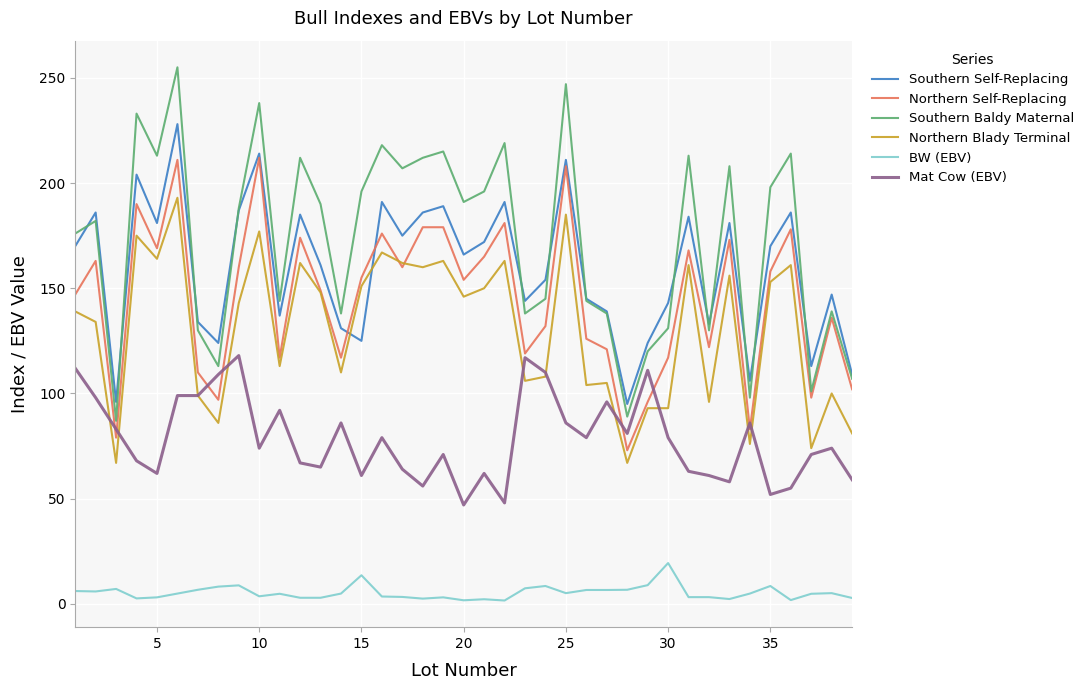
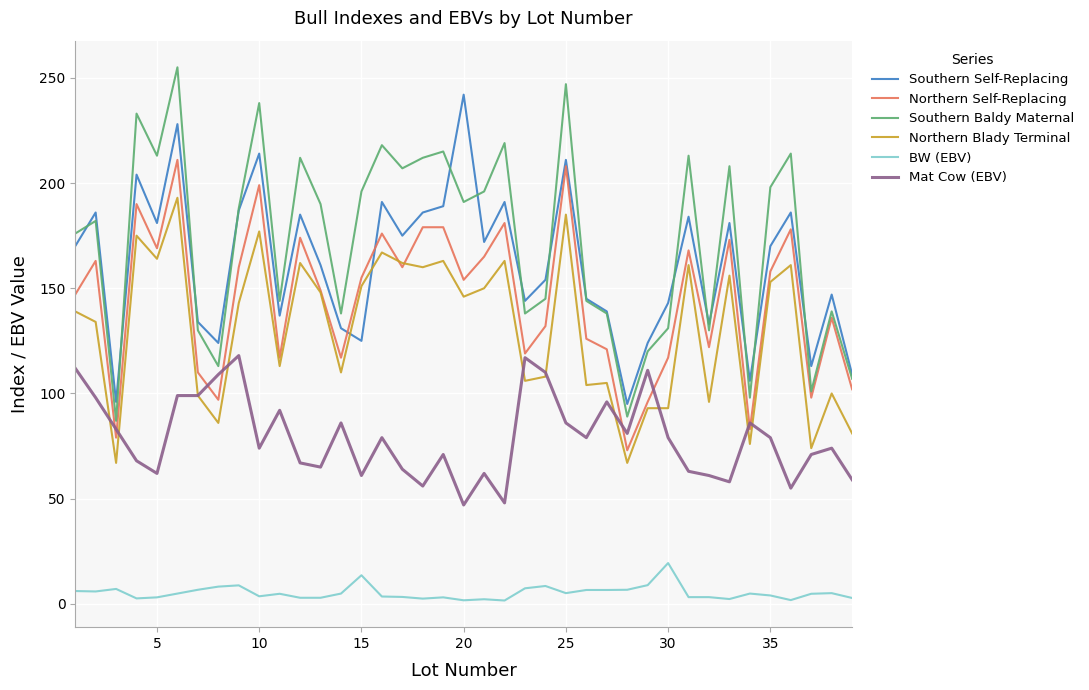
Northern Self-Replacing, 10: 212 -> 199
Southern Self-Replacing, 20: 166 -> 242
BW (EBV), 35: 9 -> 4
Mat Cow (EBV), 35: 52 -> 79
